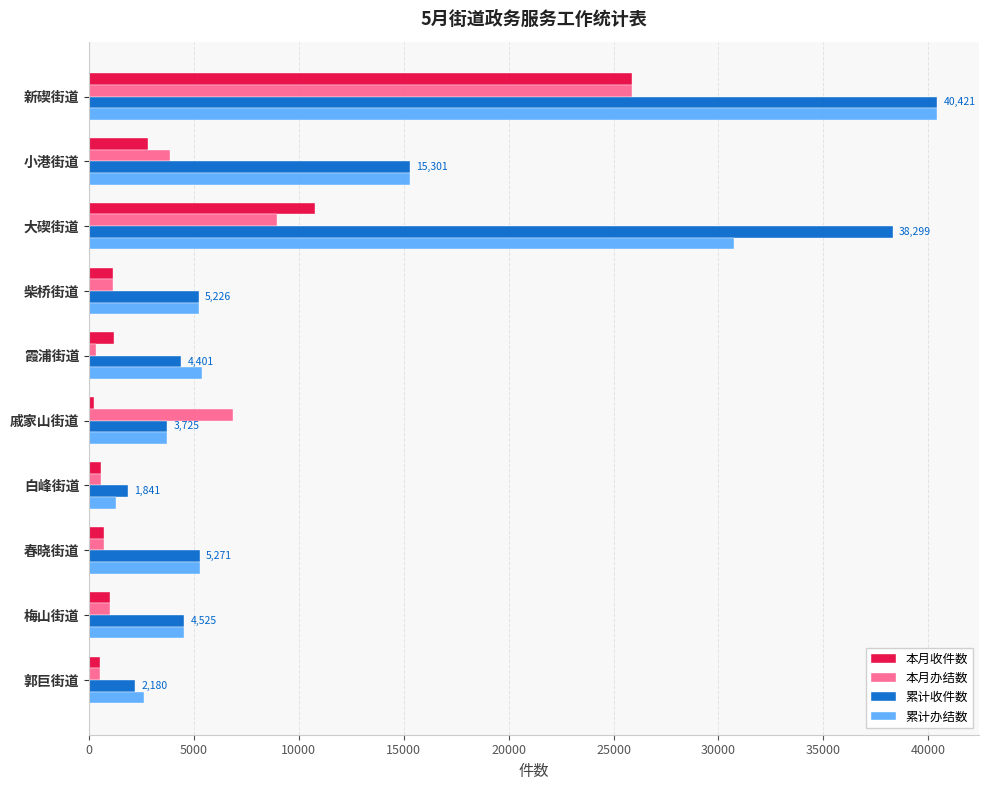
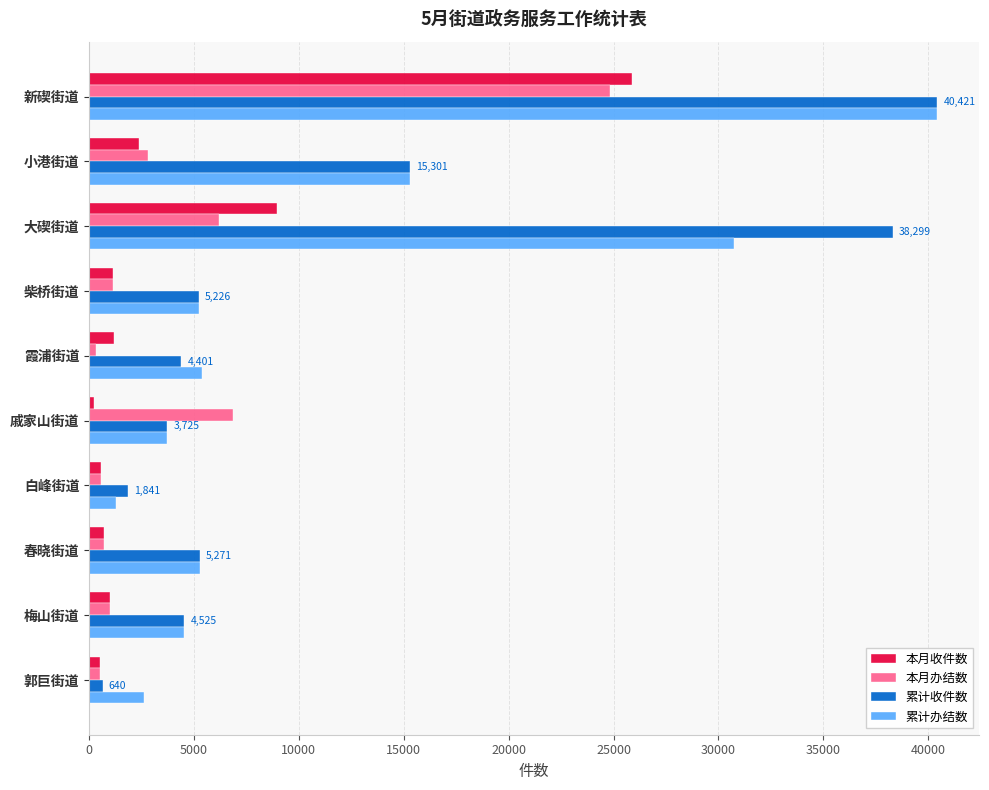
本月办结数, 新碶街道: 25900 -> 24800
本月收件数, 小港街道: 2800 -> 2400
本月办结数, 小港街道: 3900 -> 2800
本月收件数, 大碶街道: 10800 -> 9000
本月办结数, 大碶街道: 9000 -> 6200
累计收件数, 郭巨街道: 2,180 -> 640
